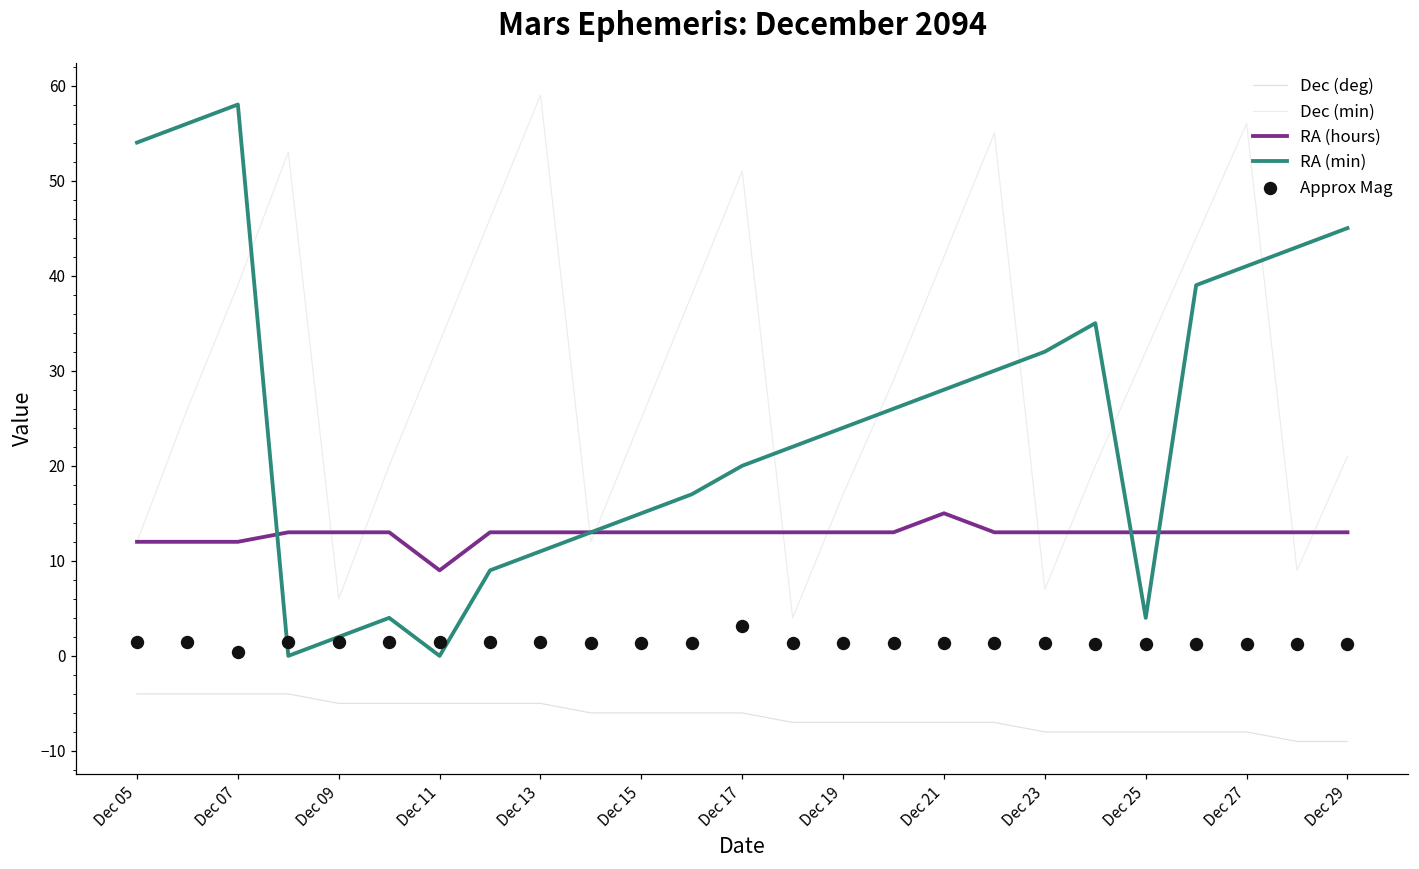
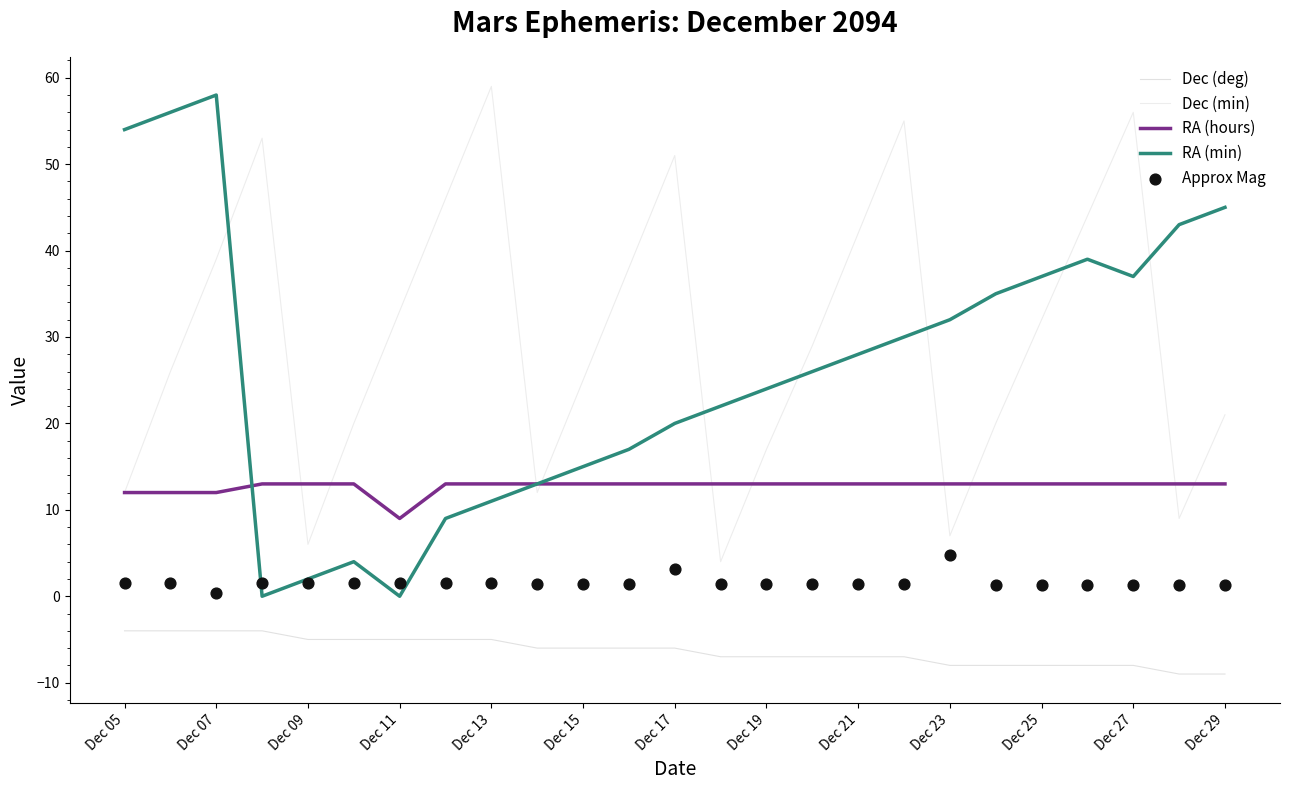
RA (hours), Dec 21: 15 -> 13
Approx Mag, Dec 23: 1 -> 5
RA (min), Dec 25: 4 -> 37
RA (min), Dec 27: 41 -> 37
